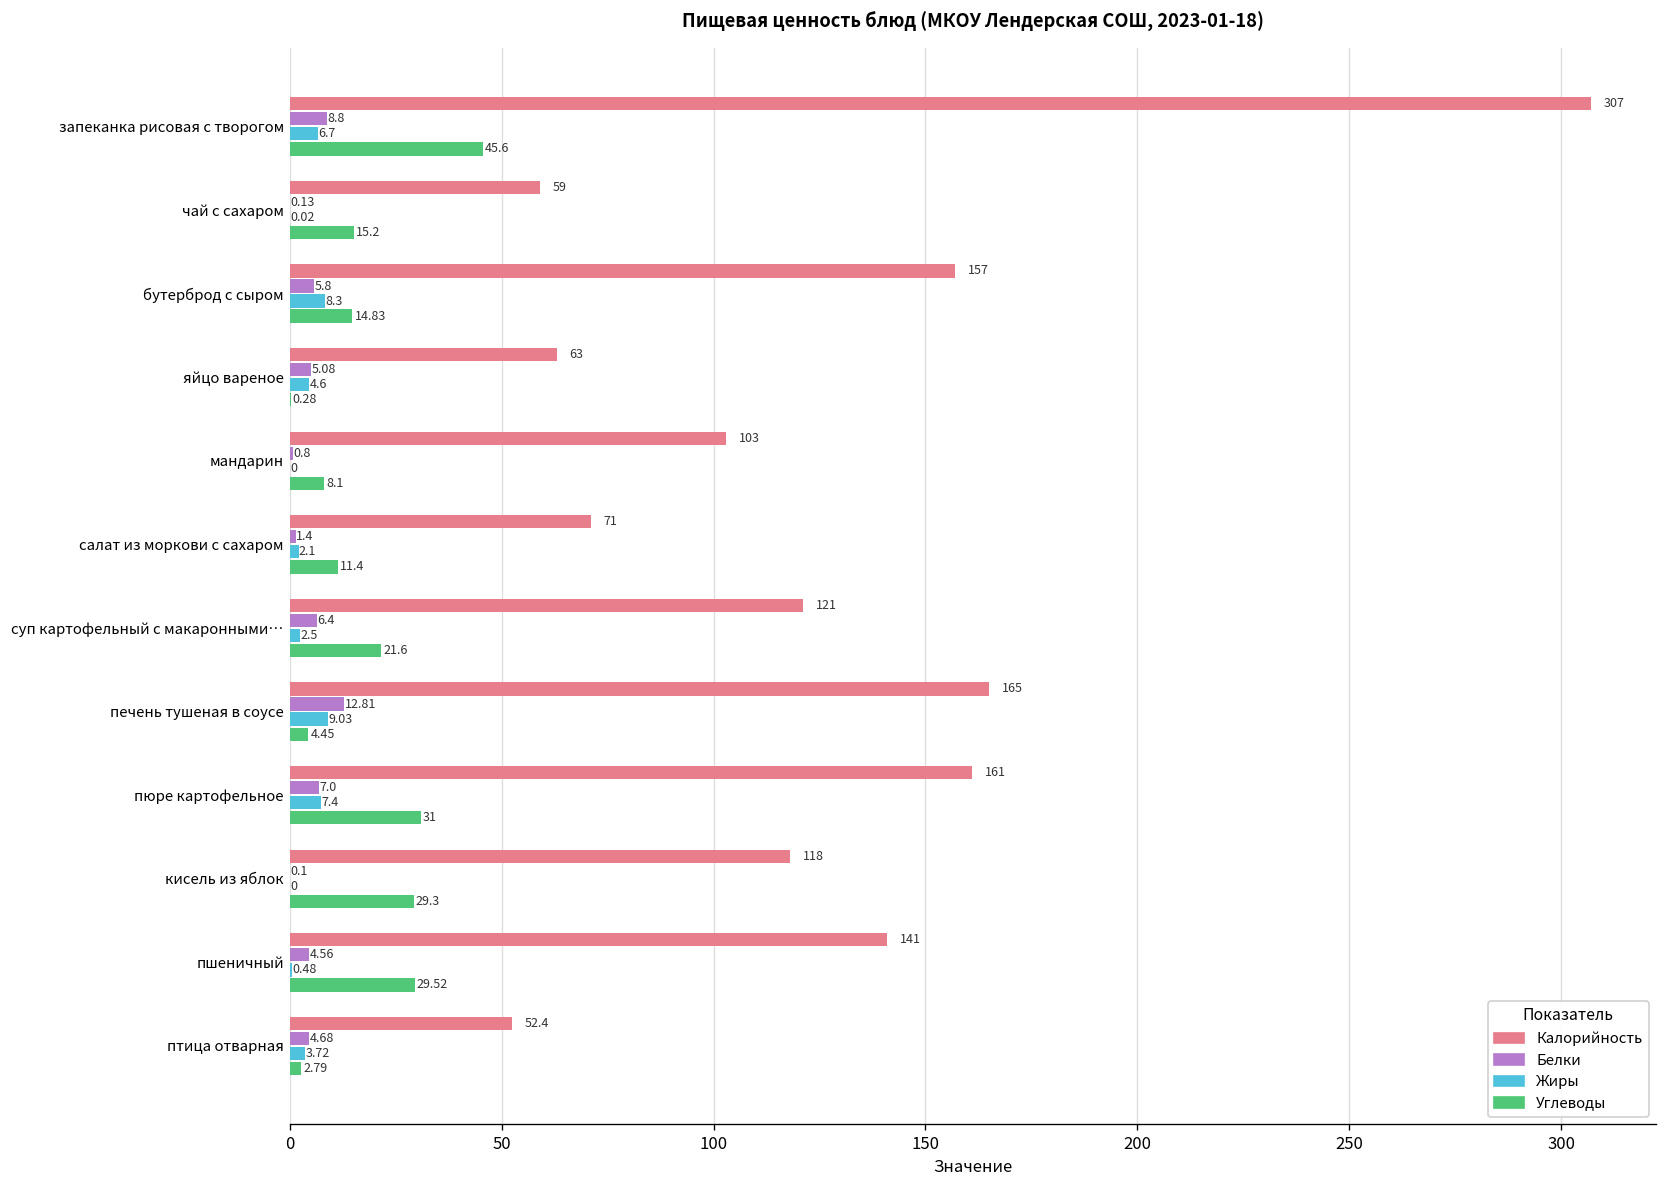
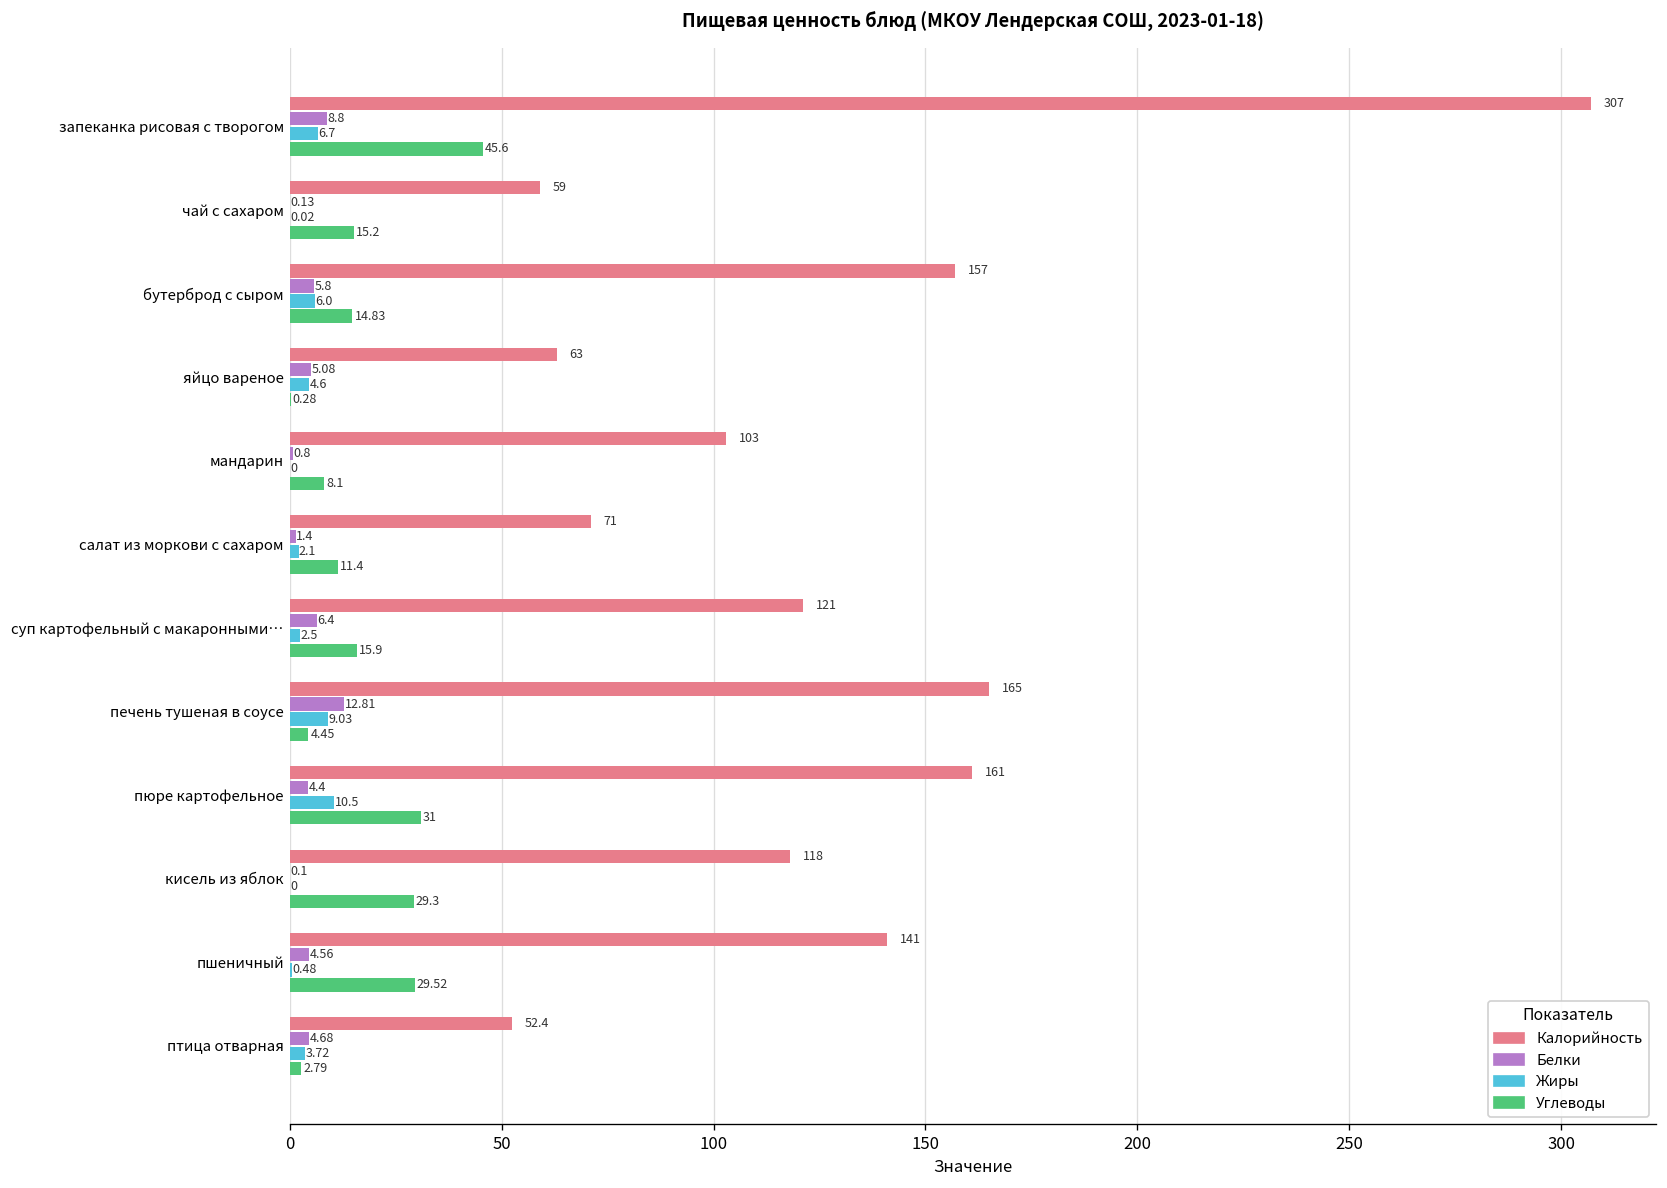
Жиры, бутерброд с сыром: 8.3 -> 6.0
Углеводы, суп картофельный с макаронными…: 21.6 -> 15.9
Белки, пюре картофельное: 7.0 -> 4.4
Жиры, пюре картофельное: 7.4 -> 10.5
